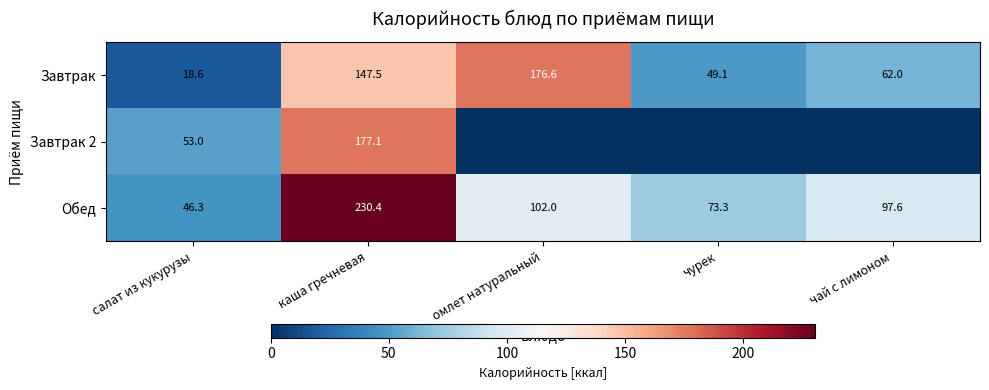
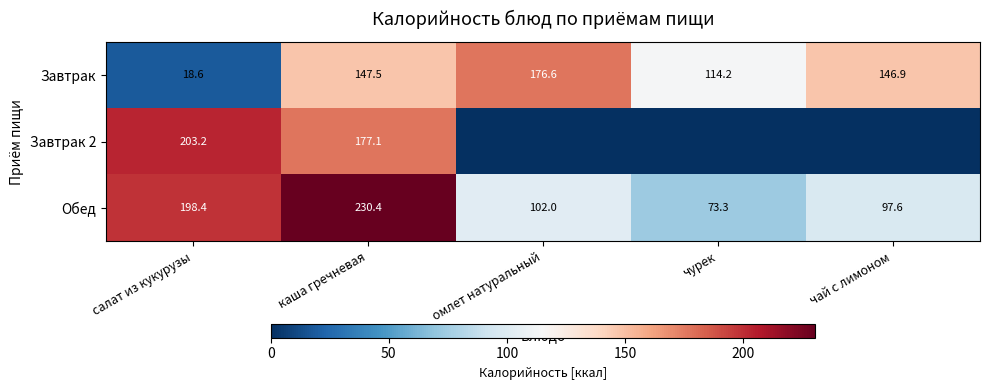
Завтрак, чурек: 49.1 -> 114.2
Завтрак, чай с лимоном: 62.0 -> 146.9
Завтрак 2, салат из кукурузы: 53.0 -> 203.2
Обед, салат из кукурузы: 46.3 -> 198.4
